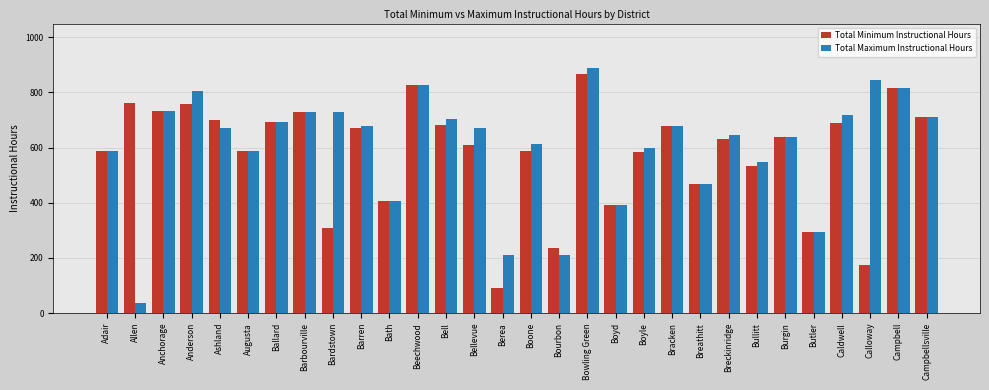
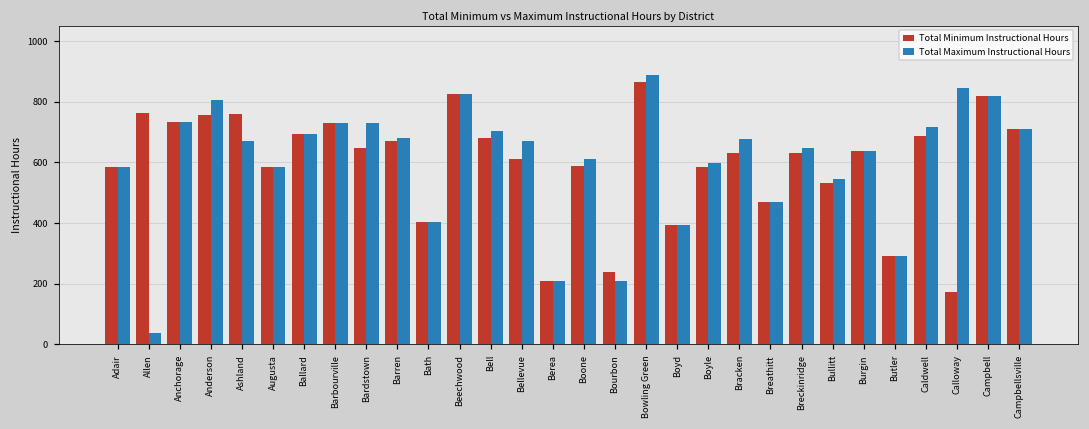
Total Minimum Instructional Hours, Ashland: 700 -> 760
Total Minimum Instructional Hours, Bardstown: 310 -> 650
Total Minimum Instructional Hours, Berea: 90 -> 210
Total Minimum Instructional Hours, Bracken: 680 -> 630
